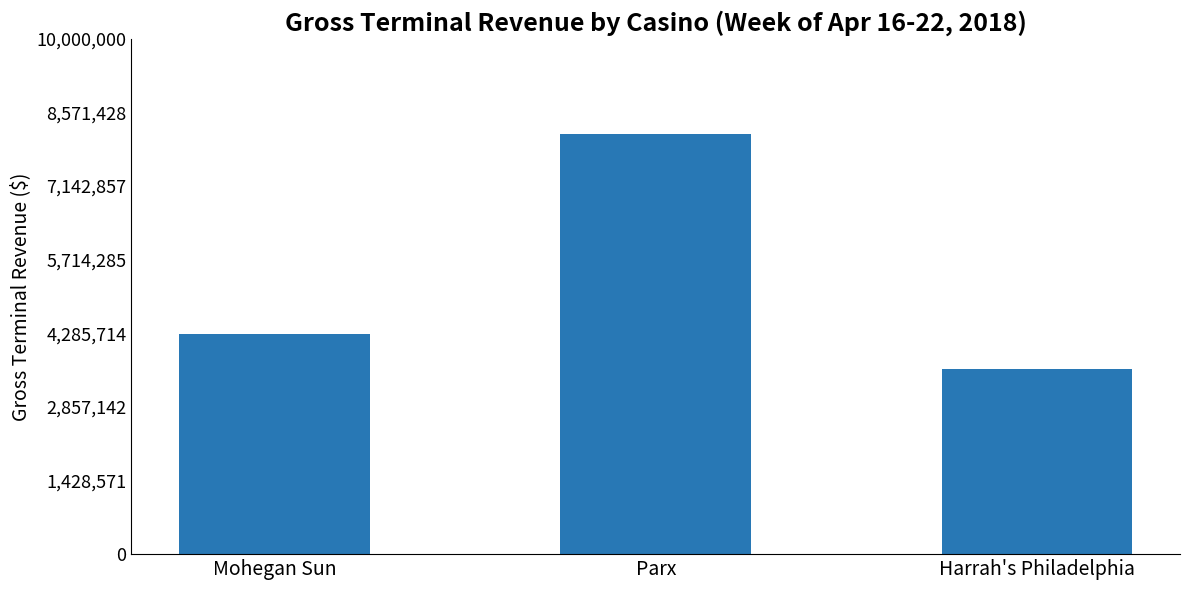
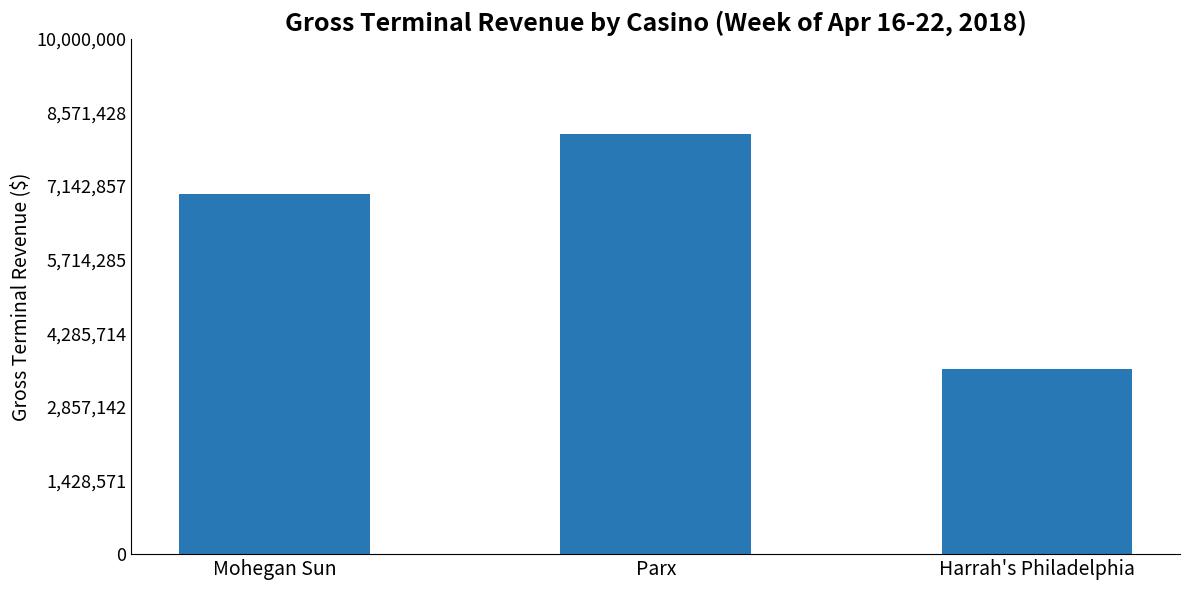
Mohegan Sun: 4,300,000 -> 7,000,000
